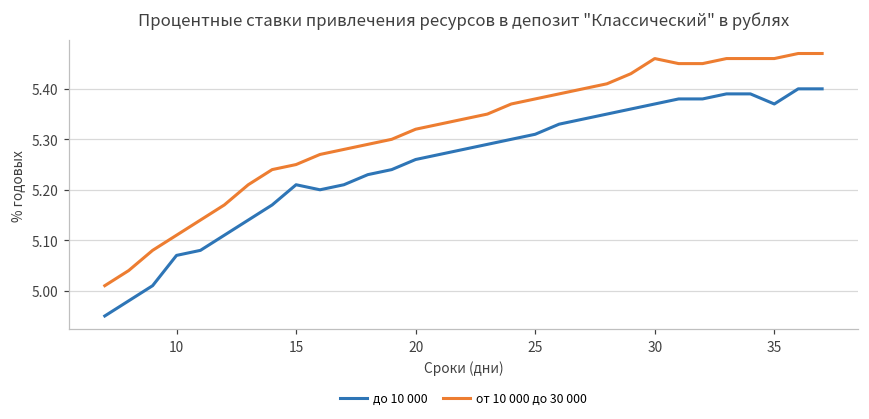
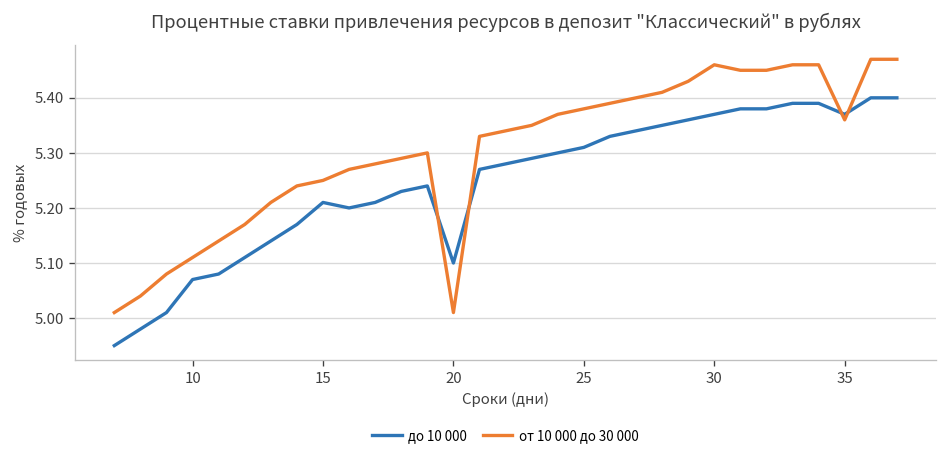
до 10 000, 20: 5.26 -> 5.10
от 10 000 до 30 000, 20: 5.32 -> 5.01
от 10 000 до 30 000, 35: 5.46 -> 5.36
